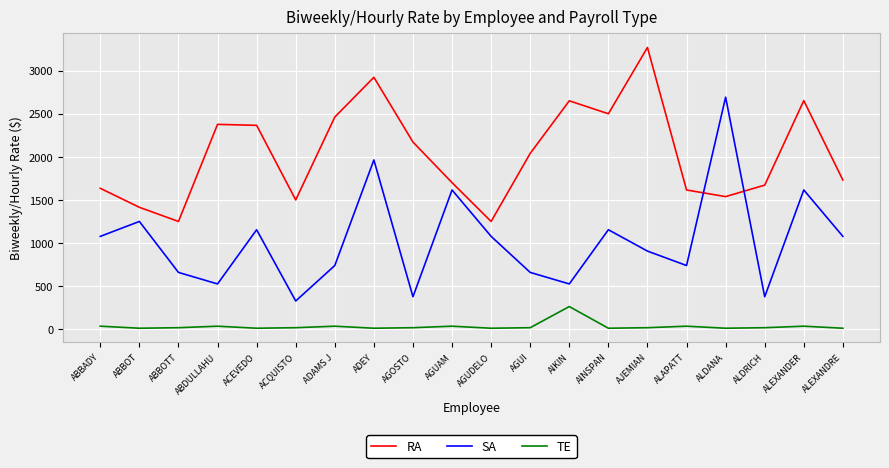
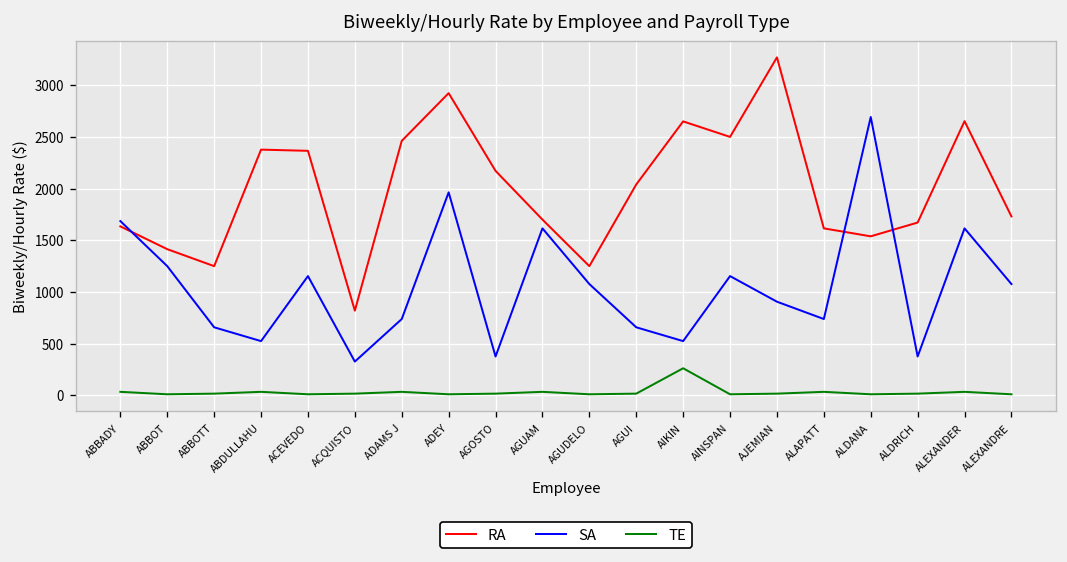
SA, ABBADY: 1100 -> 1700
RA, ACQUISTO: 1500 -> 800
